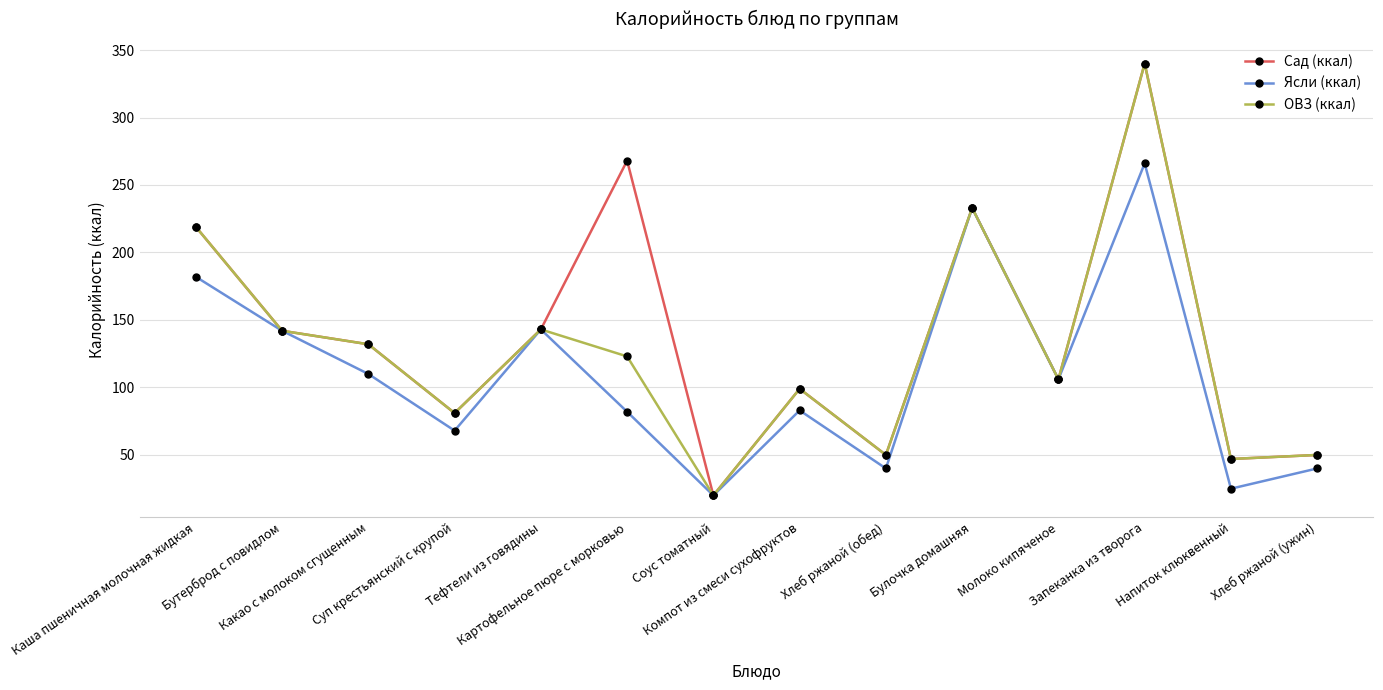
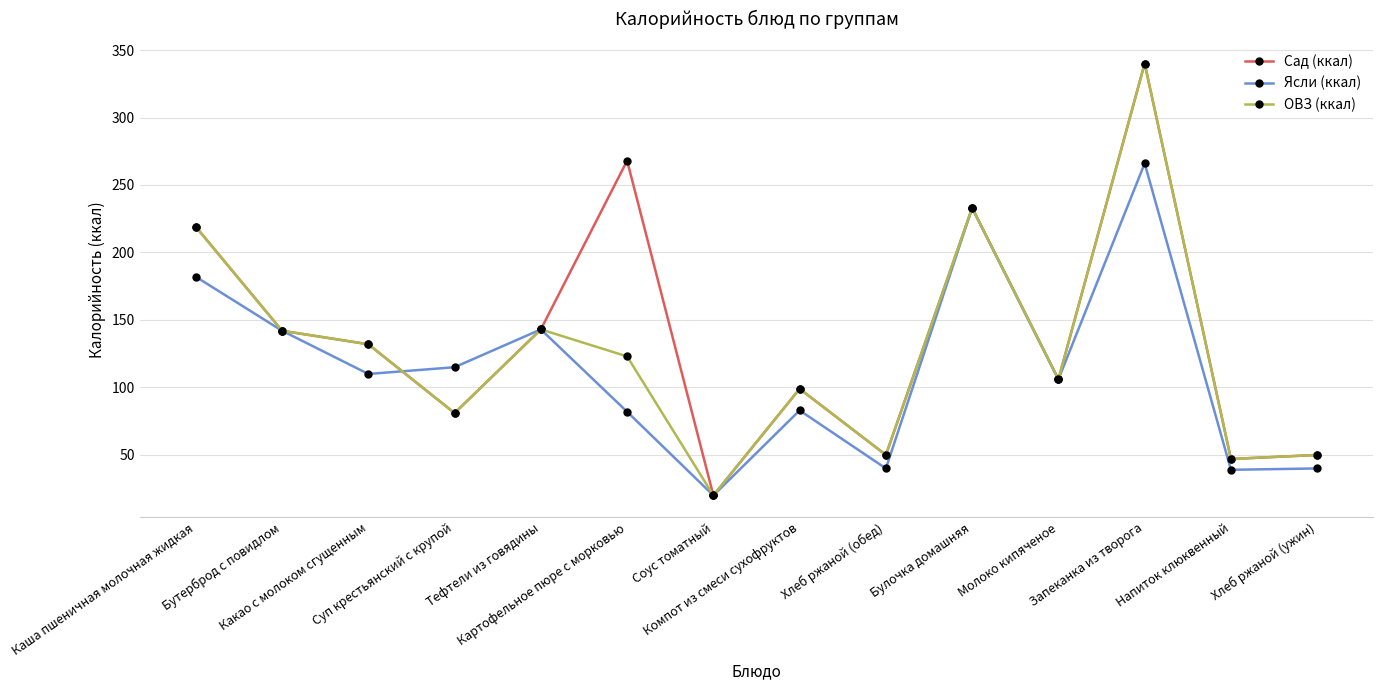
Ясли (ккал), Суп крестьянский с крупой: 68 -> 115
Ясли (ккал), Напиток клюквенный: 25 -> 39
